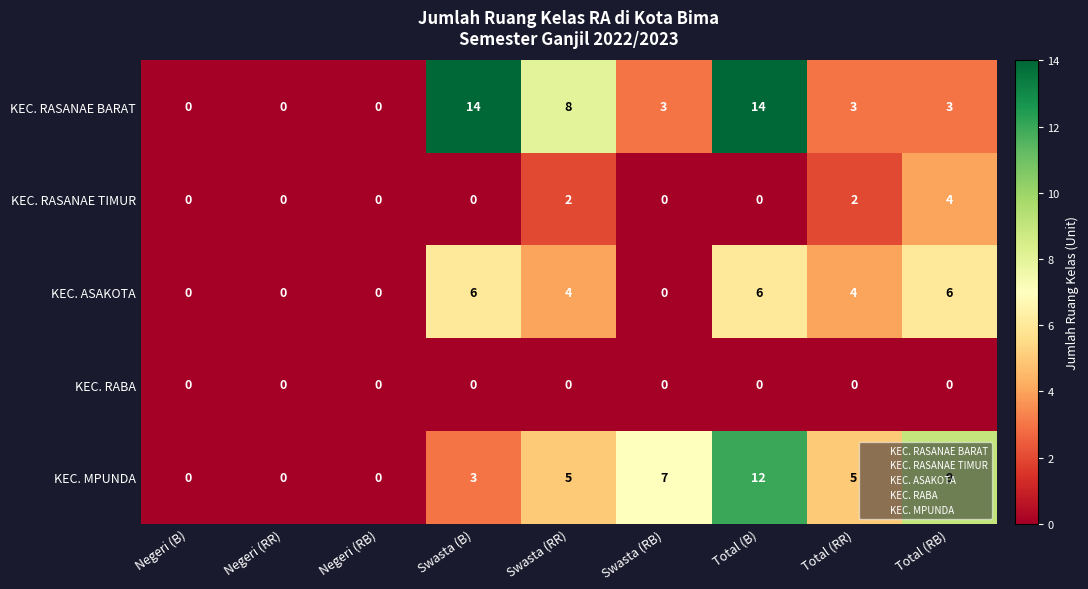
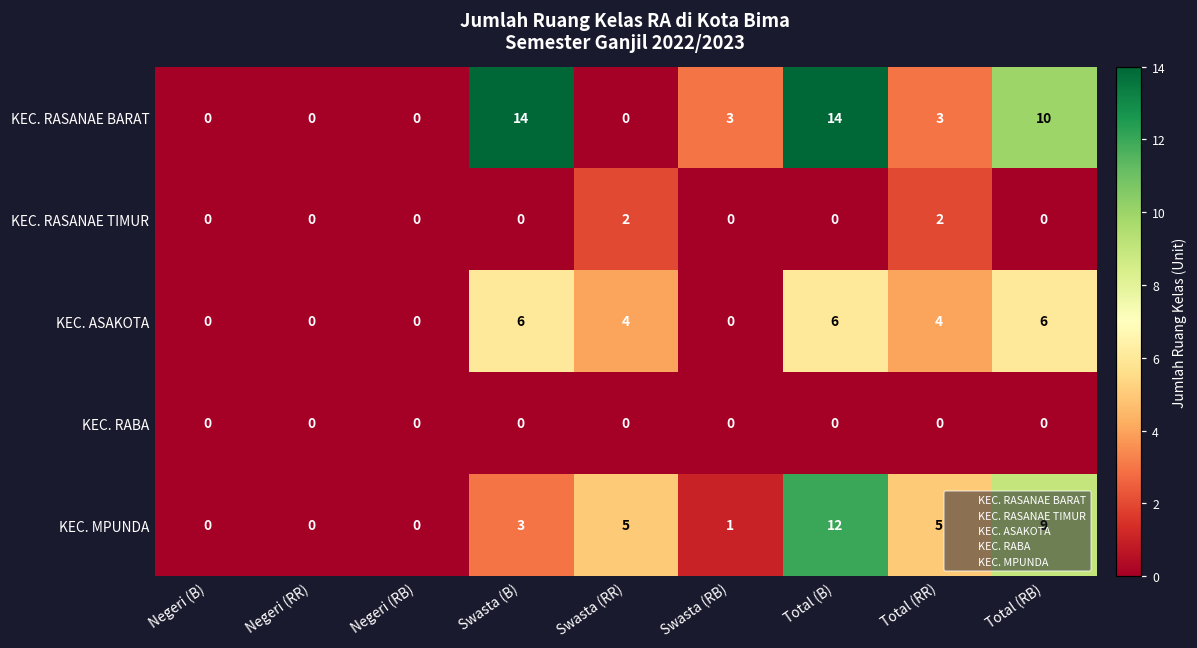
KEC. RASANAE BARAT, Swasta (RR): 8 -> 0
KEC. RASANAE BARAT, Total (RB): 3 -> 10
KEC. RASANAE TIMUR, Total (RB): 4 -> 0
KEC. MPUNDA, Swasta (RB): 7 -> 1
